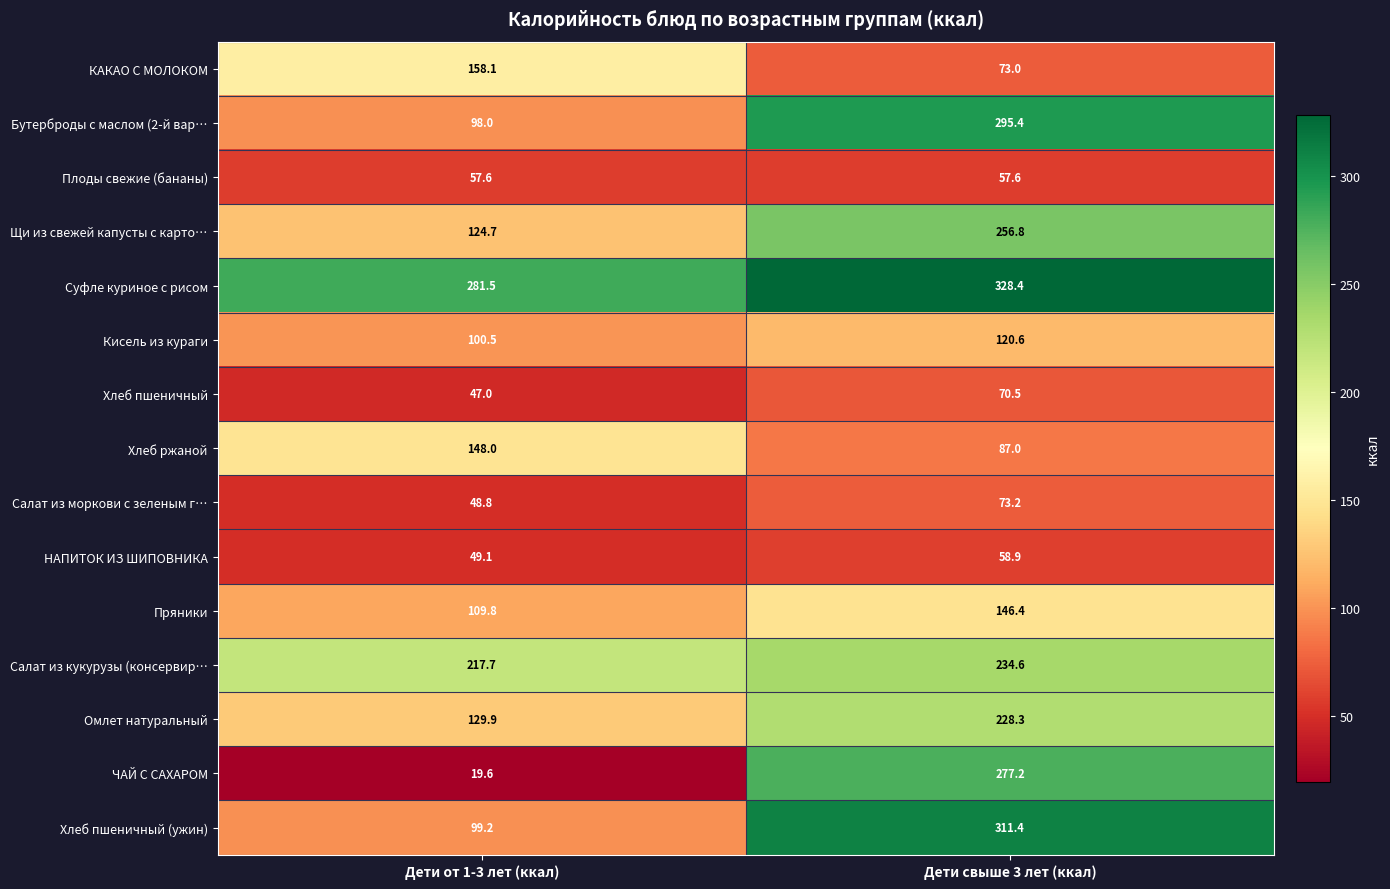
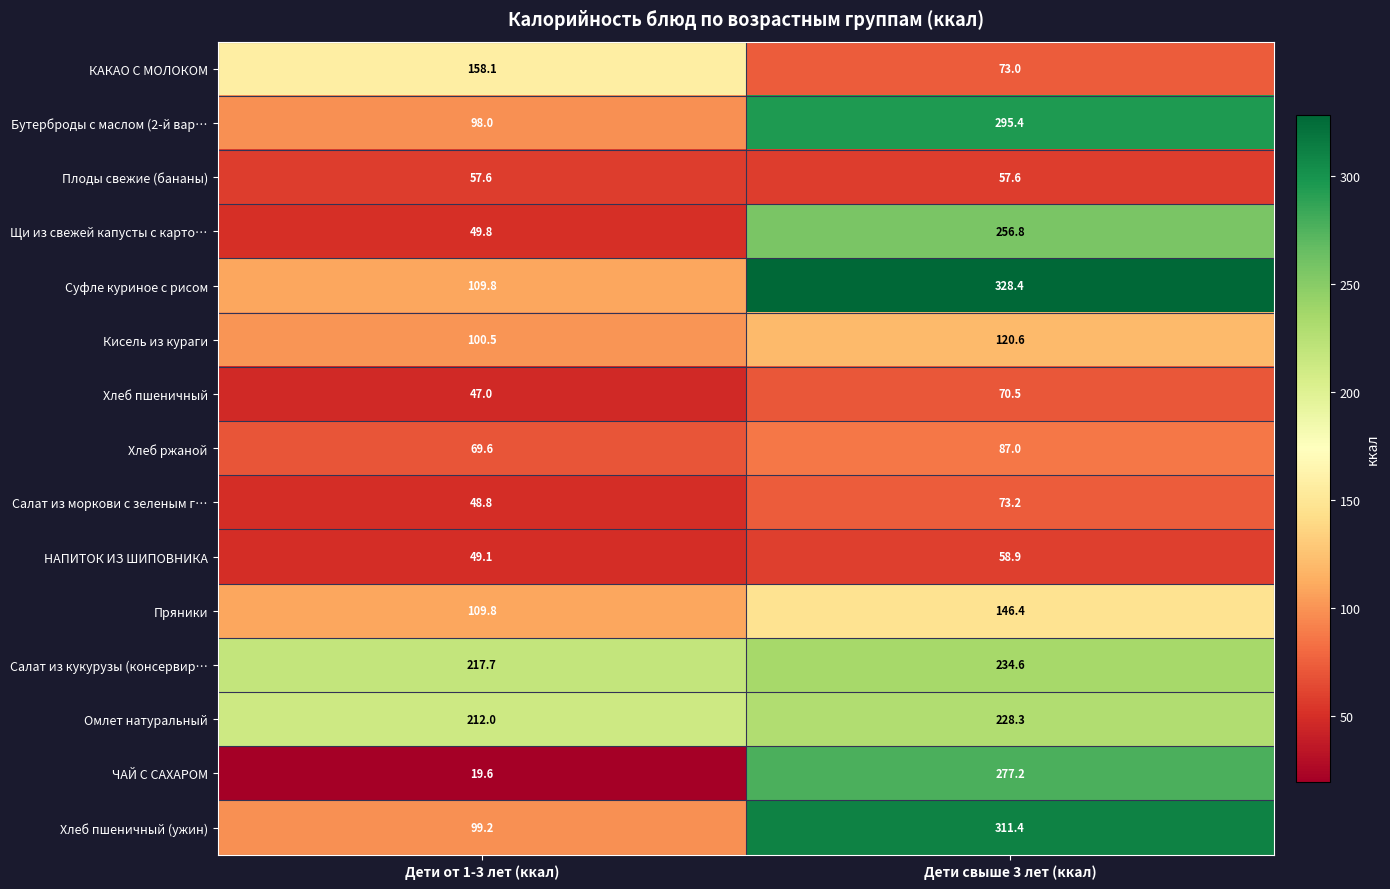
Щи из свежей капусты с карто…, Дети от 1-3 лет (ккал): 124.7 -> 49.8
Суфле куриное с рисом, Дети от 1-3 лет (ккал): 281.5 -> 109.8
Хлеб ржаной, Дети от 1-3 лет (ккал): 148.0 -> 69.6
Омлет натуральный, Дети от 1-3 лет (ккал): 129.9 -> 212.0
